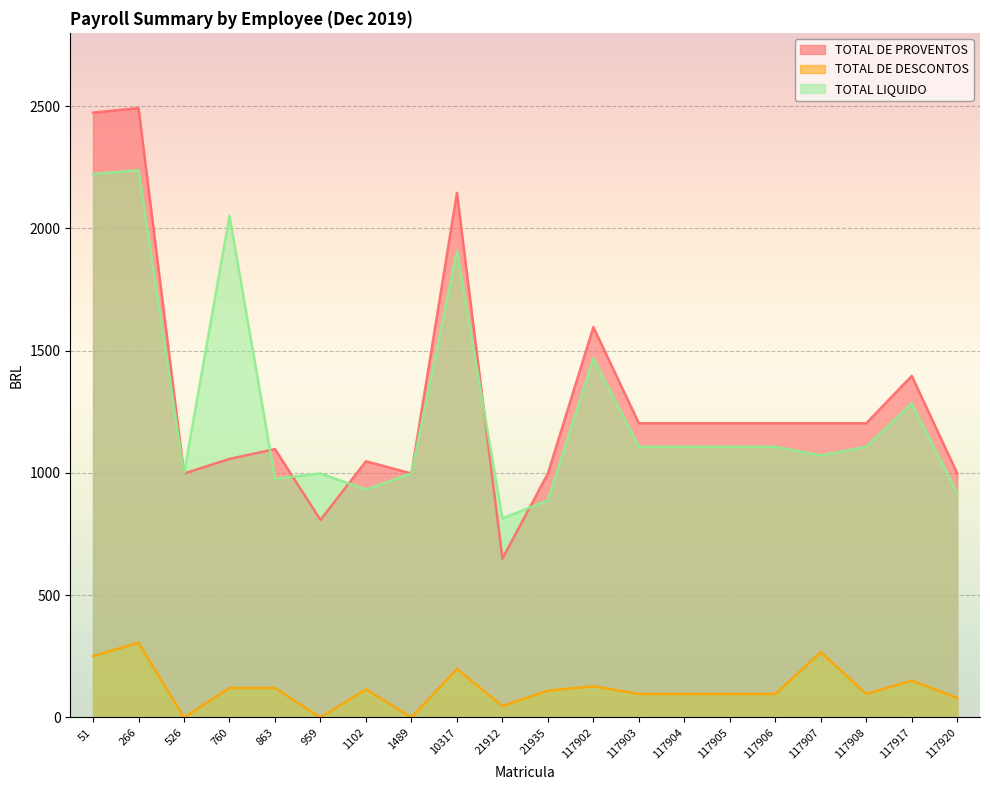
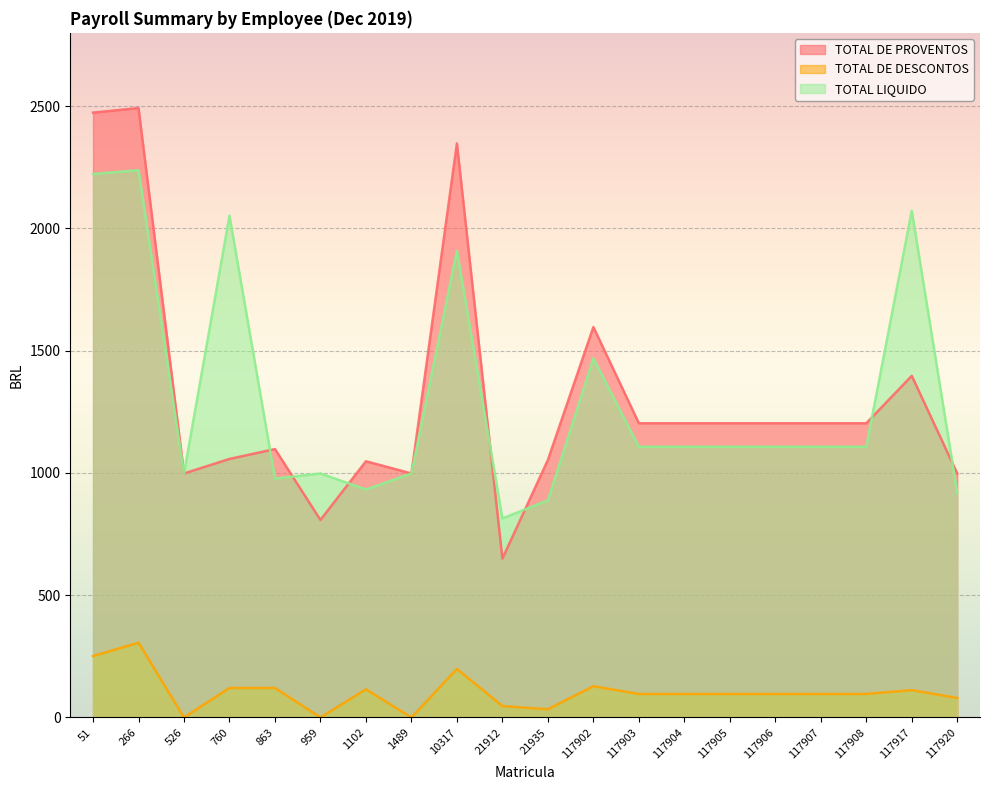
TOTAL DE PROVENTOS, 10317: 2150 -> 2350
TOTAL DE PROVENTOS, 21935: 1000 -> 1050
TOTAL DE DESCONTOS, 21935: 110 -> 30
TOTAL DE DESCONTOS, 117907: 270 -> 100
TOTAL LIQUIDO, 117907: 1070 -> 1110
TOTAL DE DESCONTOS, 117917: 150 -> 110
TOTAL LIQUIDO, 117917: 1290 -> 2070
